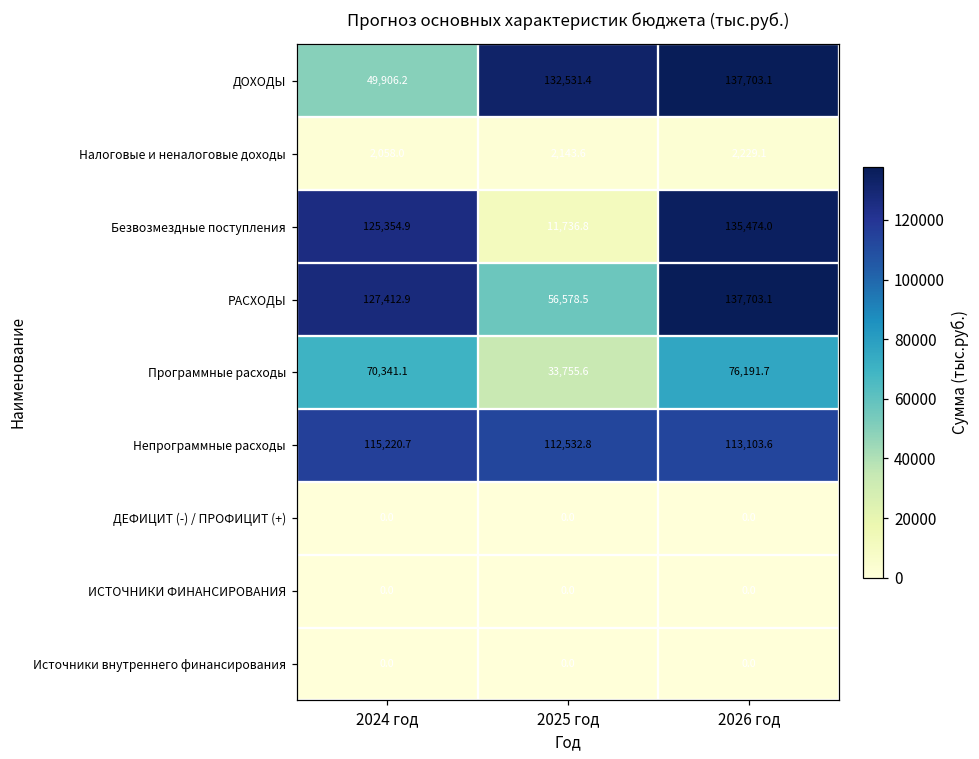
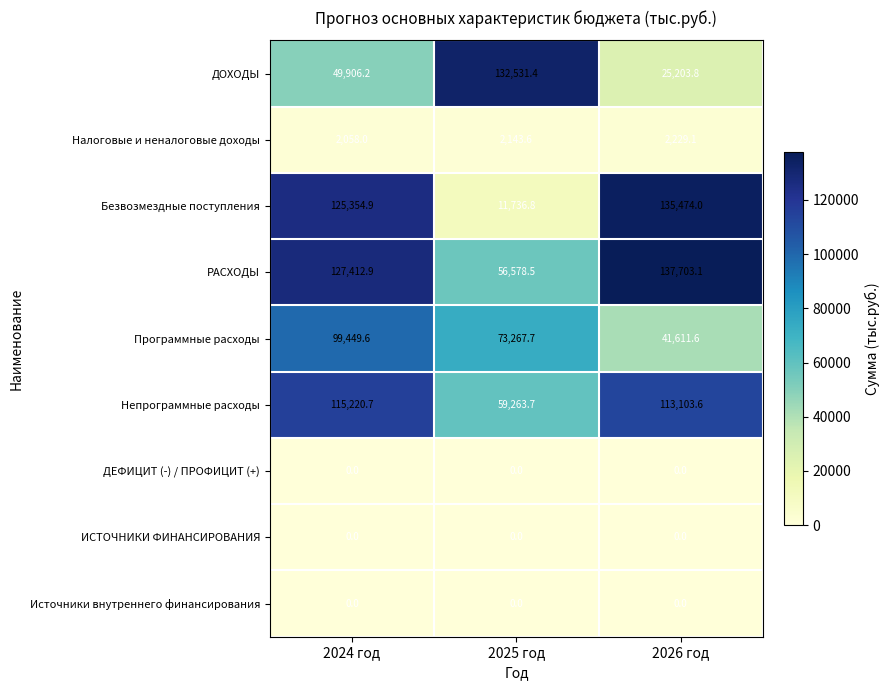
ДОХОДЫ, 2026 год: 137,703.1 -> 25,203.8
Программные расходы, 2024 год: 70,341.1 -> 99,449.6
Программные расходы, 2025 год: 33,755.6 -> 73,267.7
Программные расходы, 2026 год: 76,191.7 -> 41,611.6
Непрограммные расходы, 2025 год: 112,532.8 -> 59,263.7
